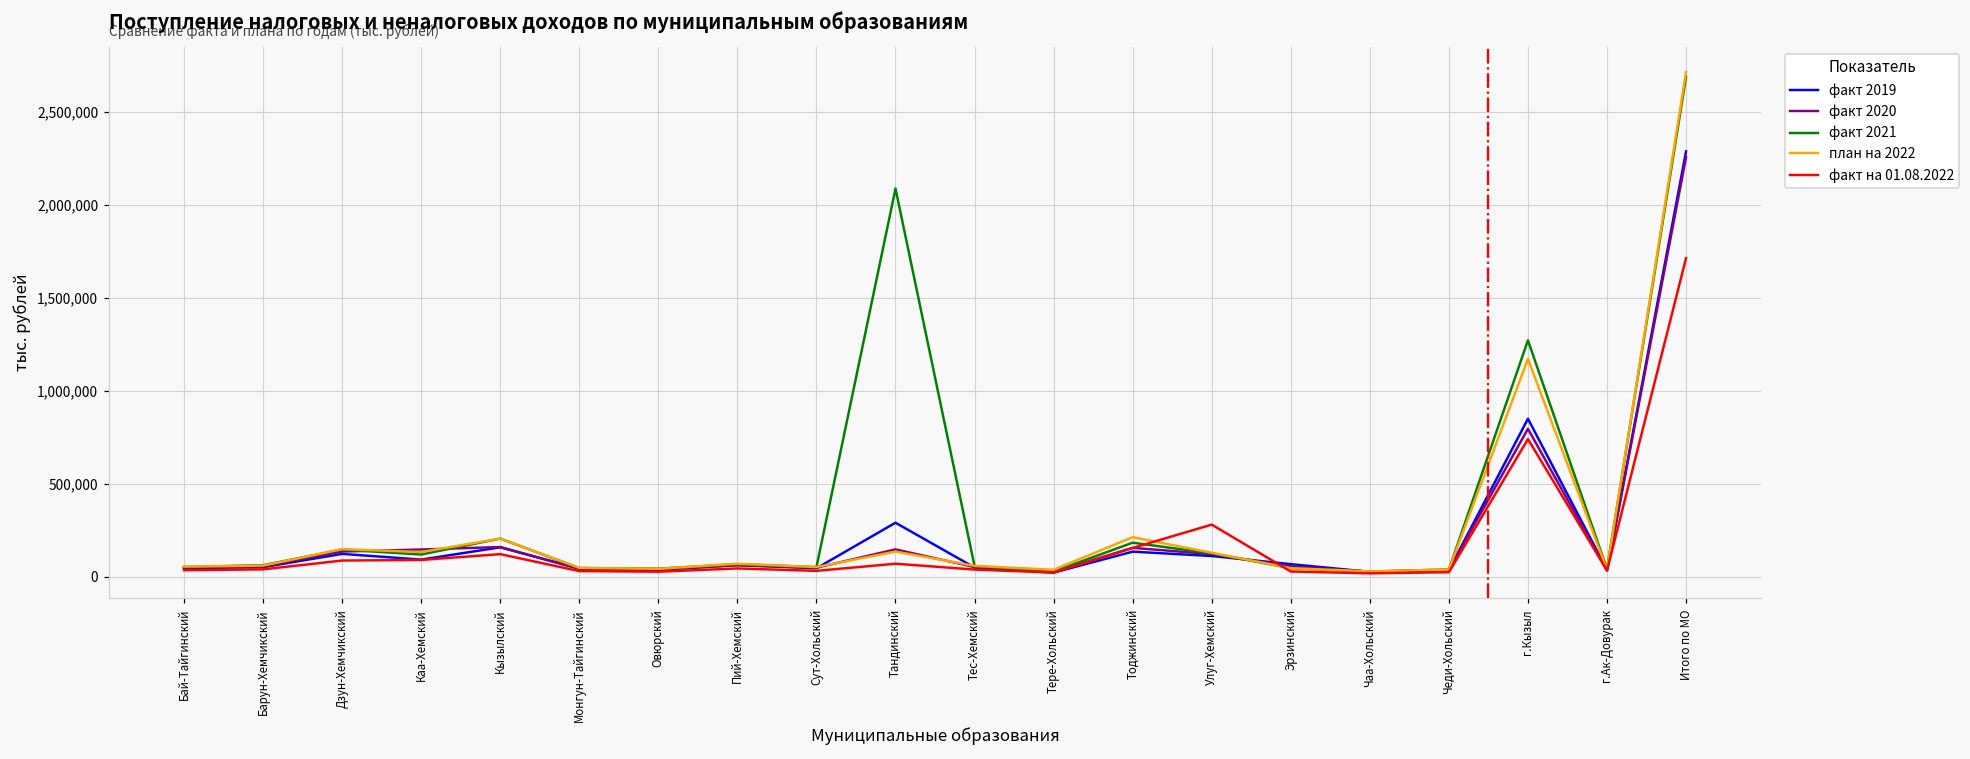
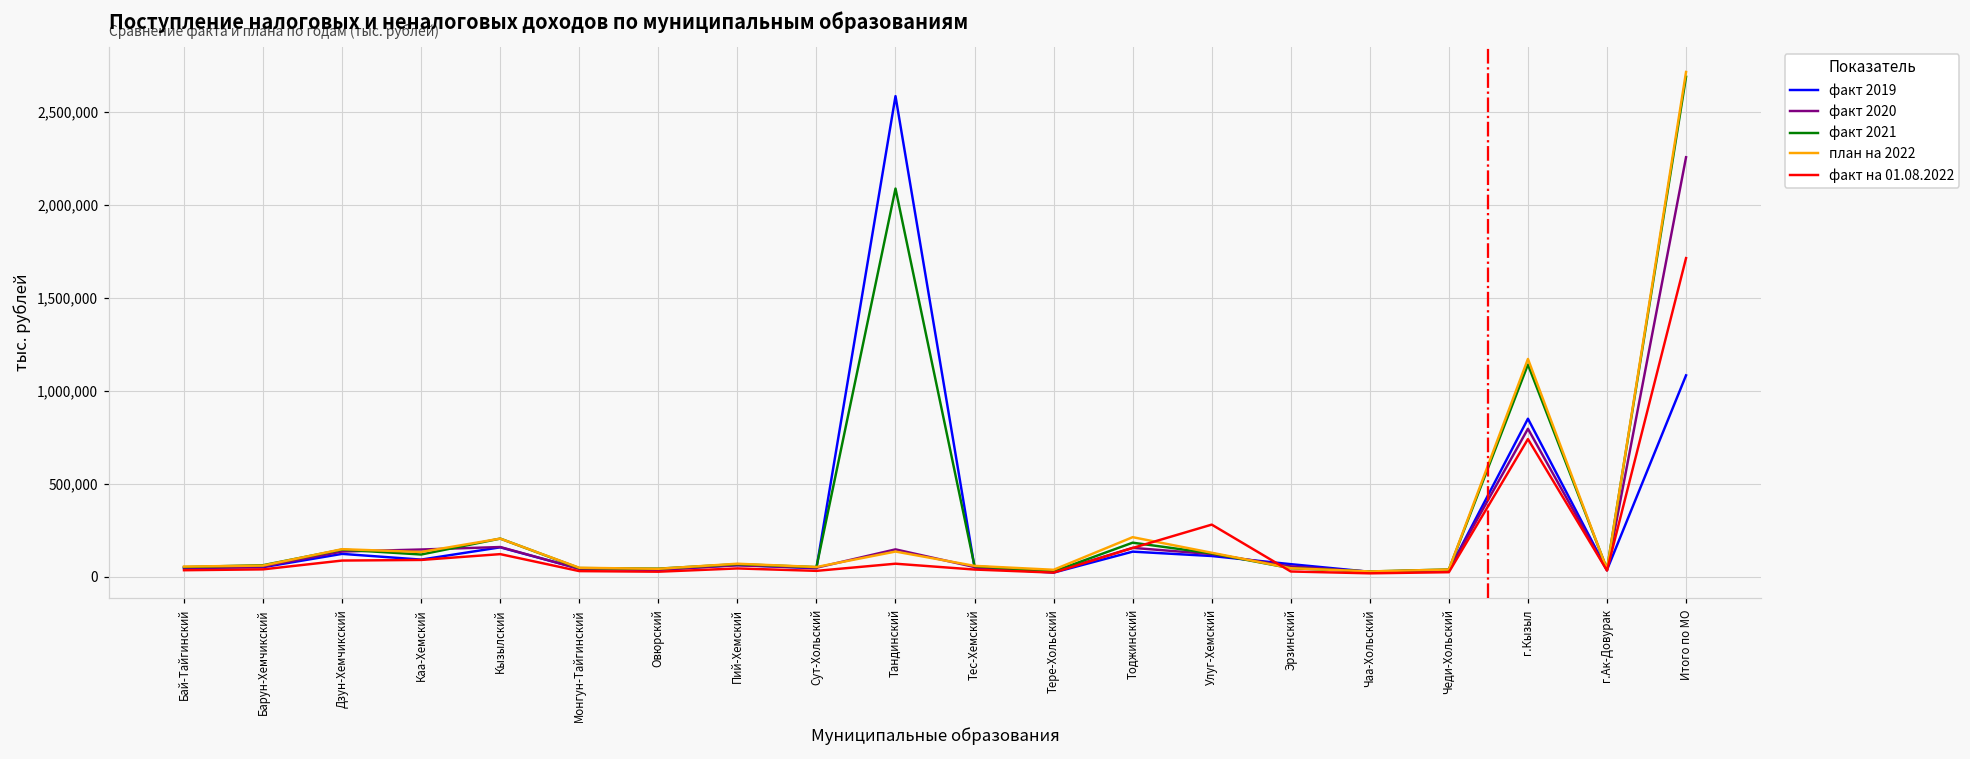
факт 2019, Тандинский: 290,000 -> 2,580,000
факт 2021, г.Кызыл: 1,270,000 -> 1,140,000
факт 2019, Итого по МО: 2,290,000 -> 1,080,000
